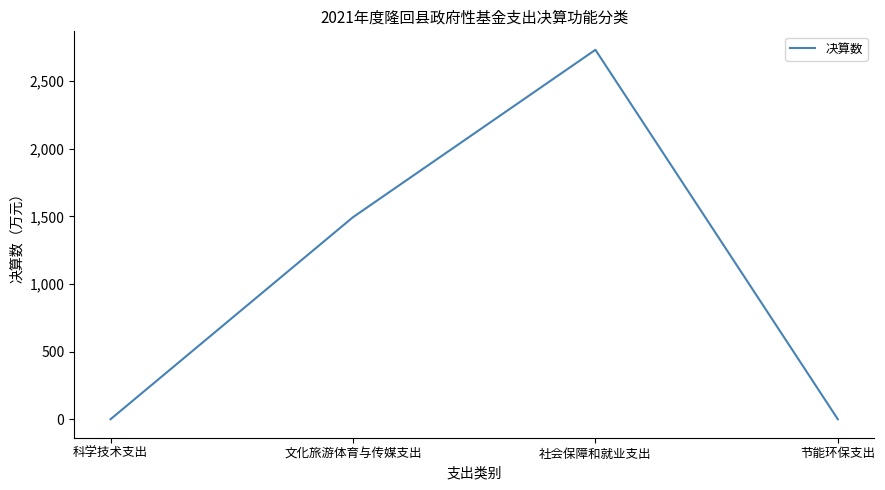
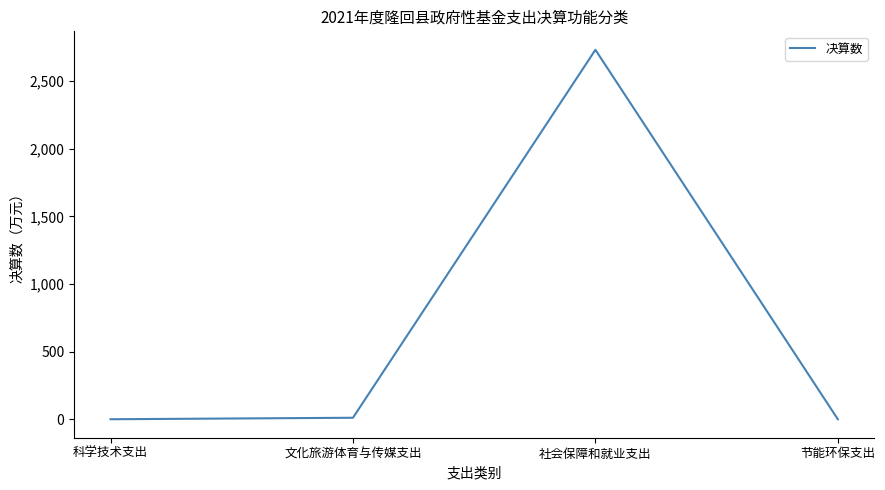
文化旅游体育与传媒支出: 1,490 -> 10
